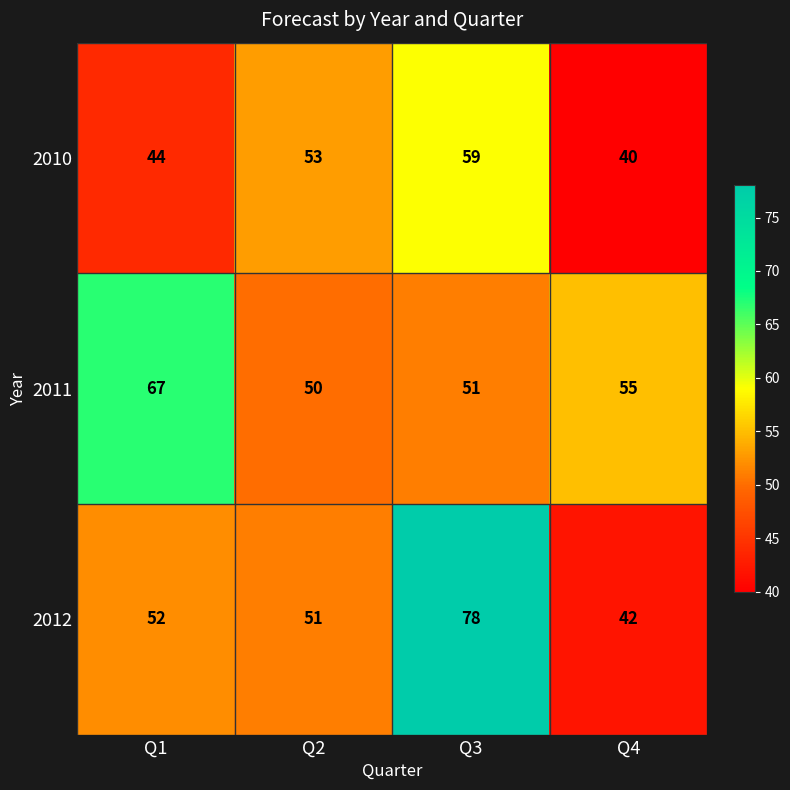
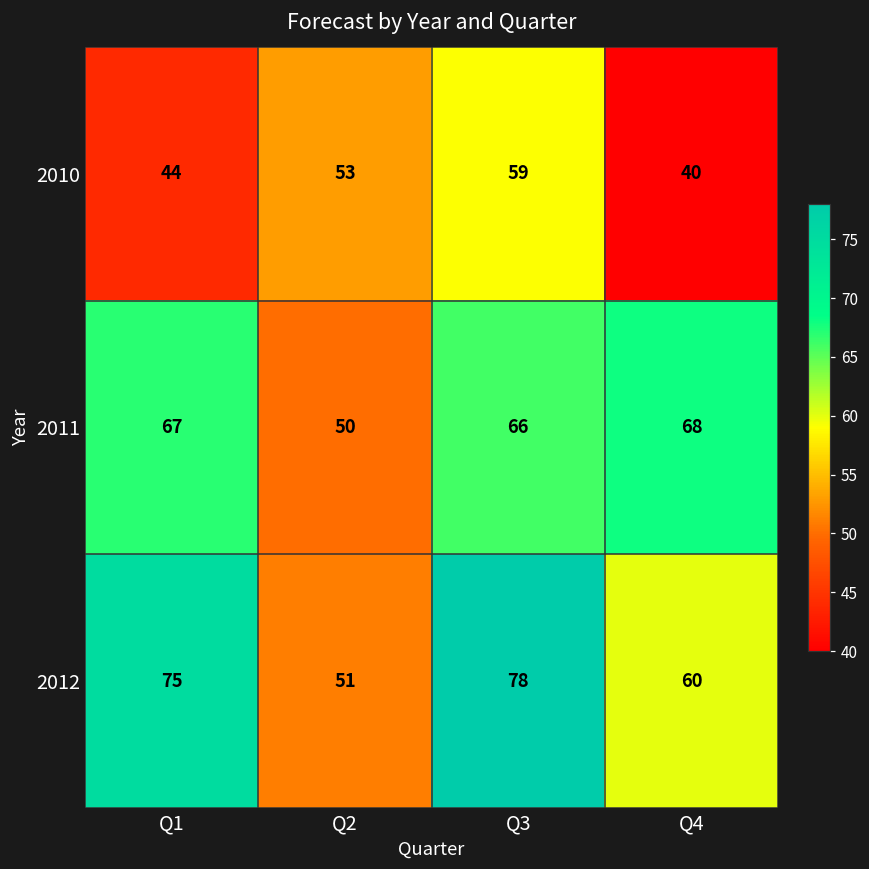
2011, Q3: 51 -> 66
2011, Q4: 55 -> 68
2012, Q1: 52 -> 75
2012, Q4: 42 -> 60
